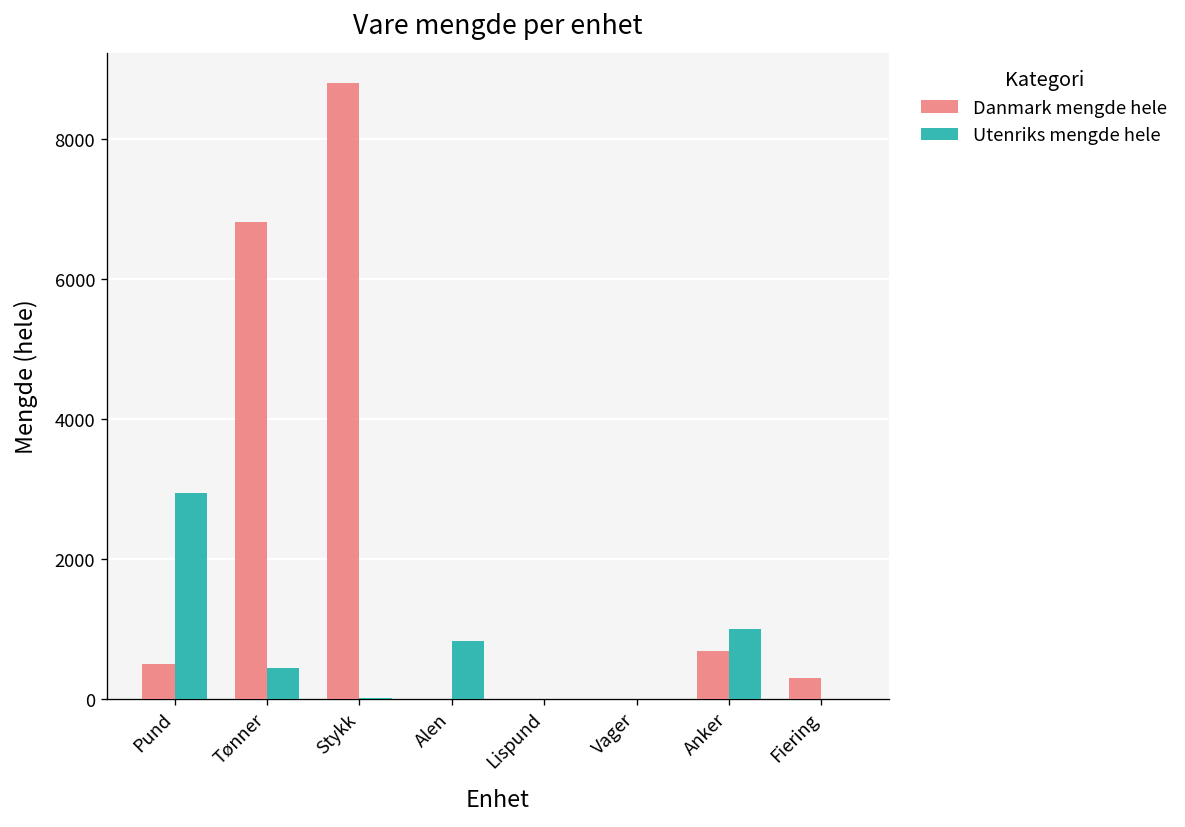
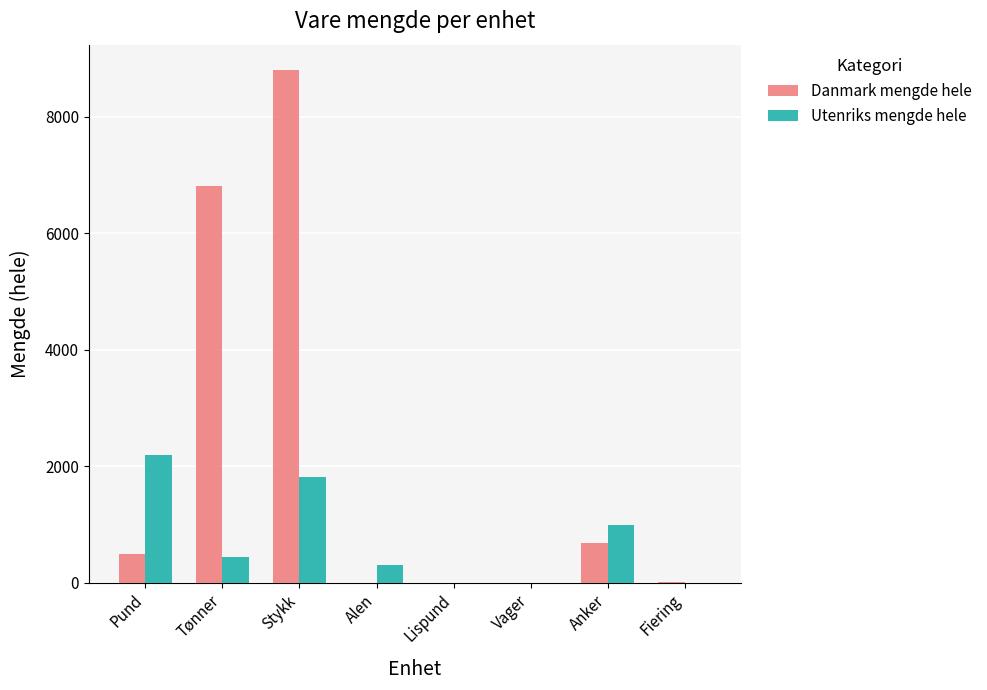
Utenriks mengde hele, Pund: 2900 -> 2200
Utenriks mengde hele, Stykk: 0 -> 1800
Utenriks mengde hele, Alen: 800 -> 300
Danmark mengde hele, Fiering: 300 -> 0
